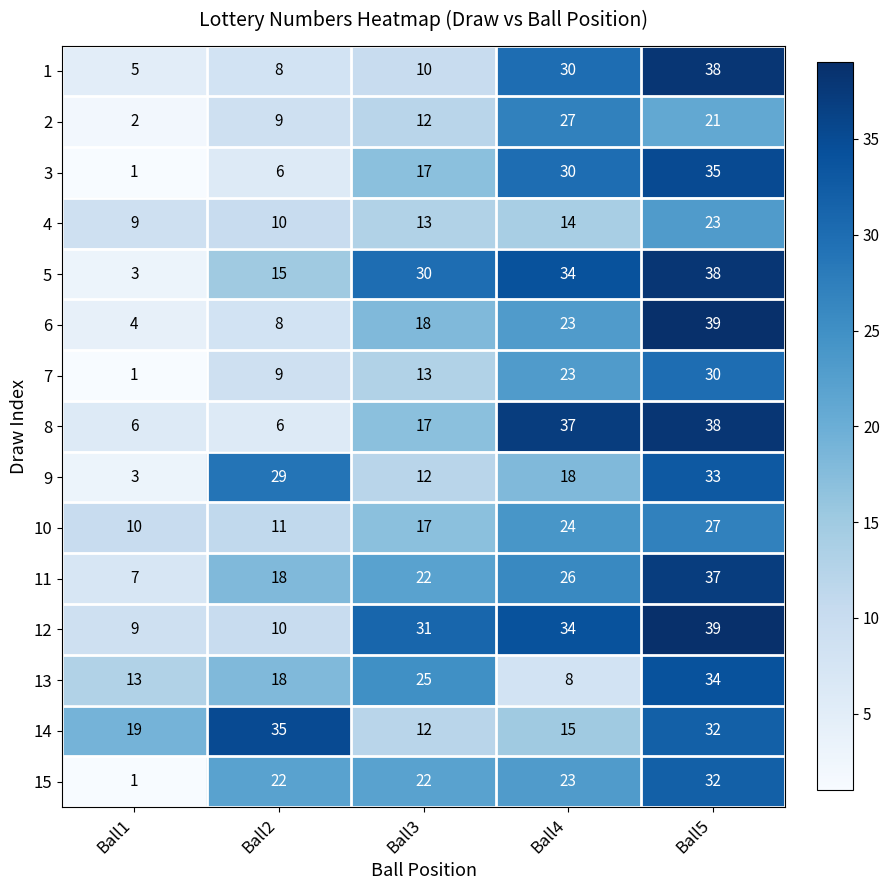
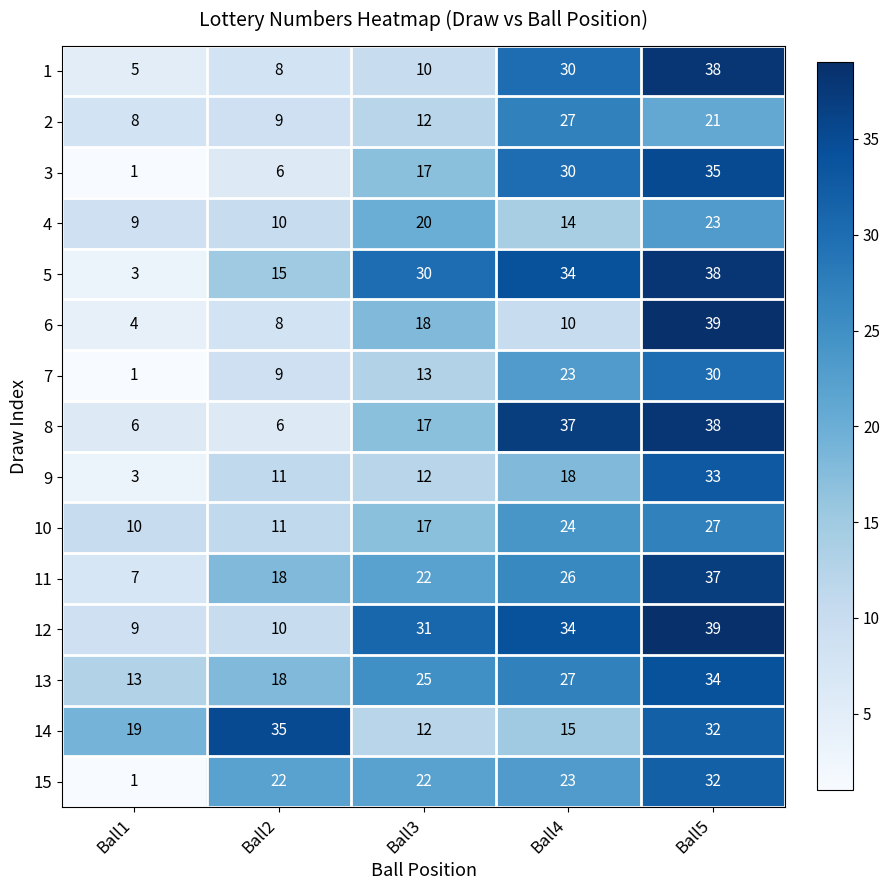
2, Ball1: 2 -> 8
4, Ball3: 13 -> 20
6, Ball4: 23 -> 10
9, Ball2: 29 -> 11
13, Ball4: 8 -> 27
